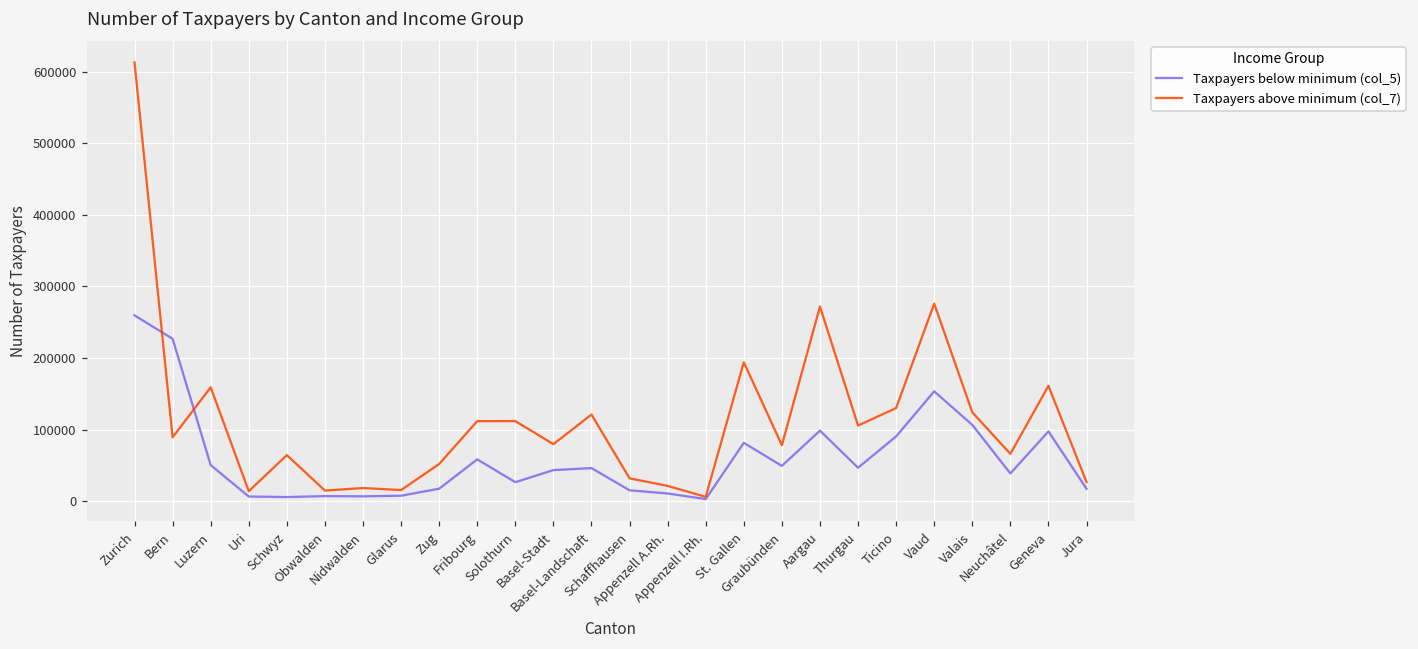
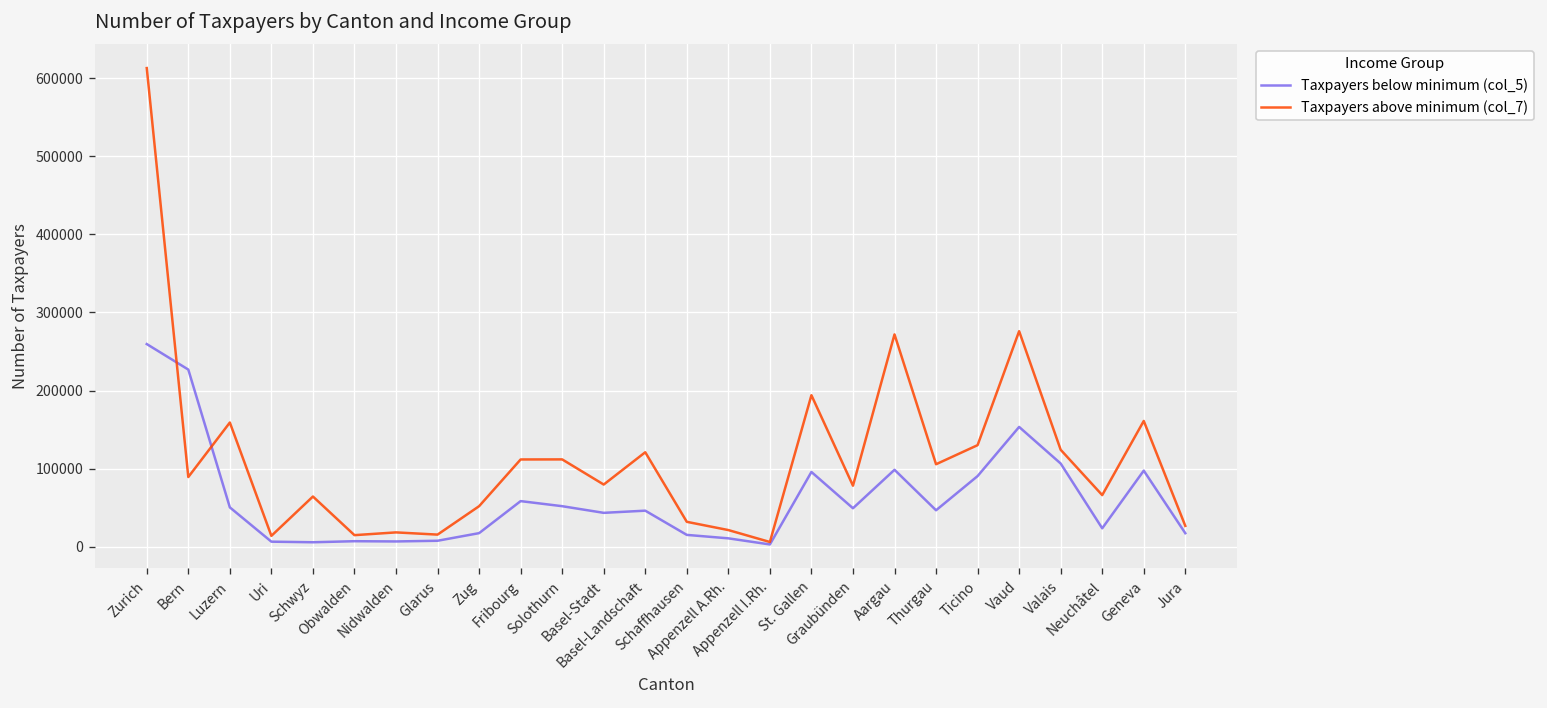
Taxpayers below minimum (col_5), Solothurn: 30000 -> 50000
Taxpayers below minimum (col_5), St. Gallen: 80000 -> 100000
Taxpayers below minimum (col_5), Neuchâtel: 40000 -> 20000
